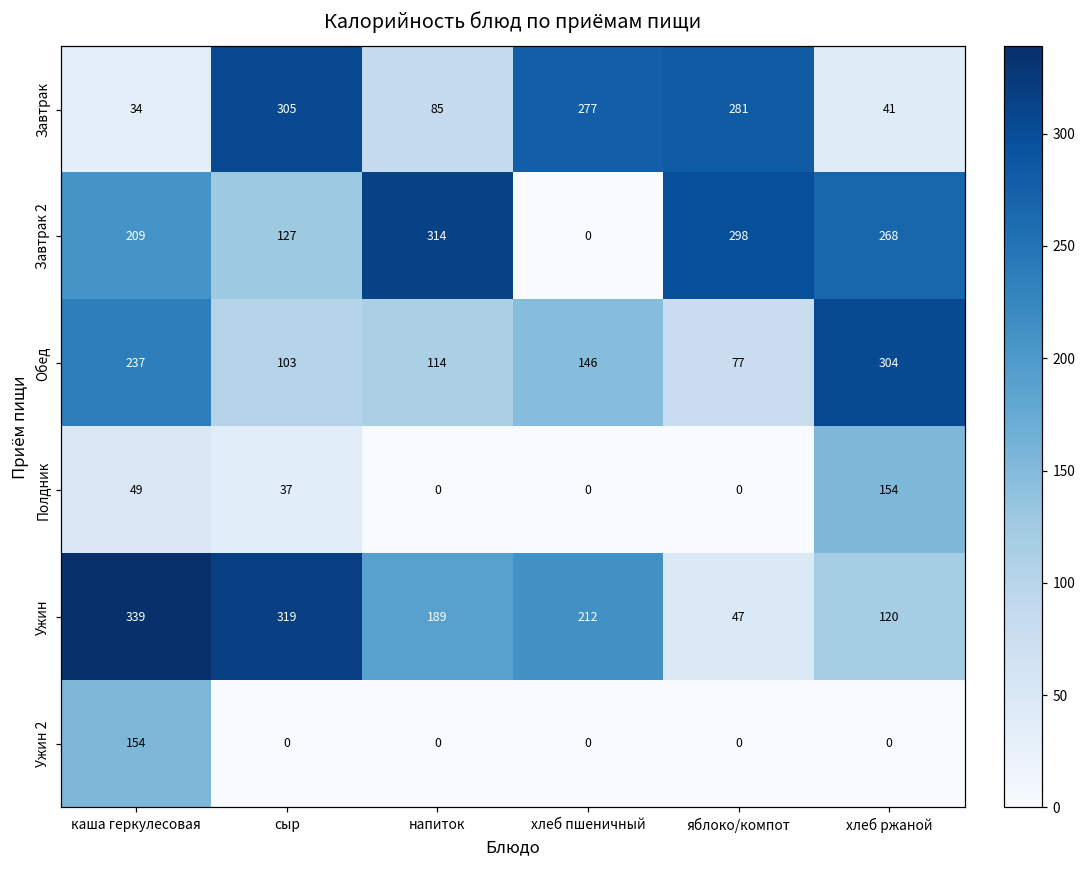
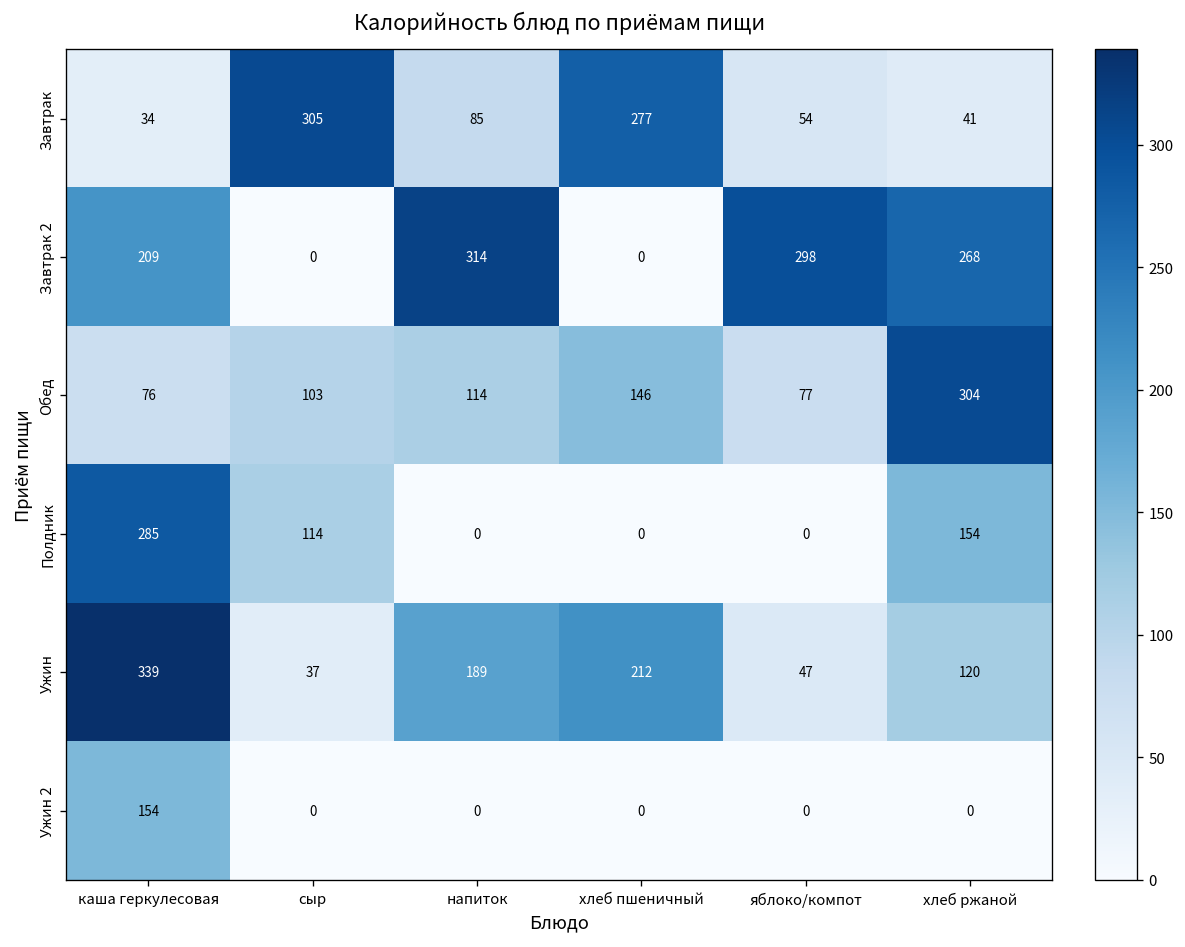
Завтрак, яблоко/компот: 281 -> 54
Завтрак 2, сыр: 127 -> 0
Обед, каша геркулесовая: 237 -> 76
Полдник, каша геркулесовая: 49 -> 285
Полдник, сыр: 37 -> 114
Ужин, сыр: 319 -> 37
